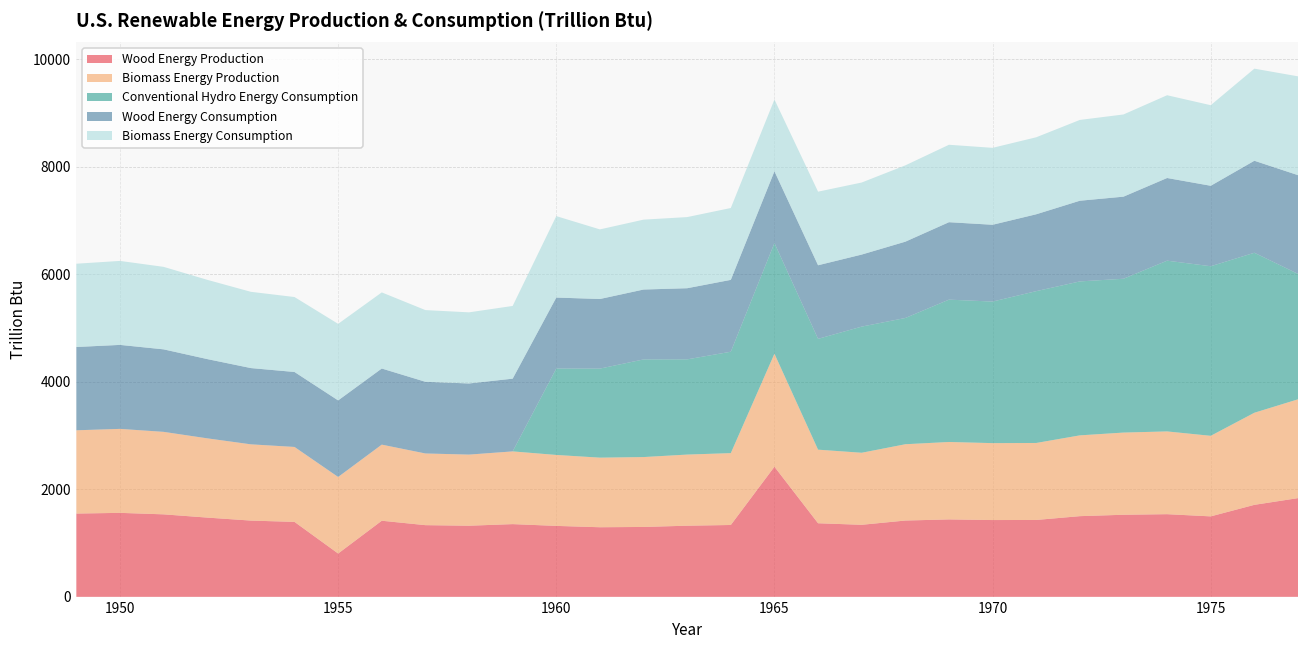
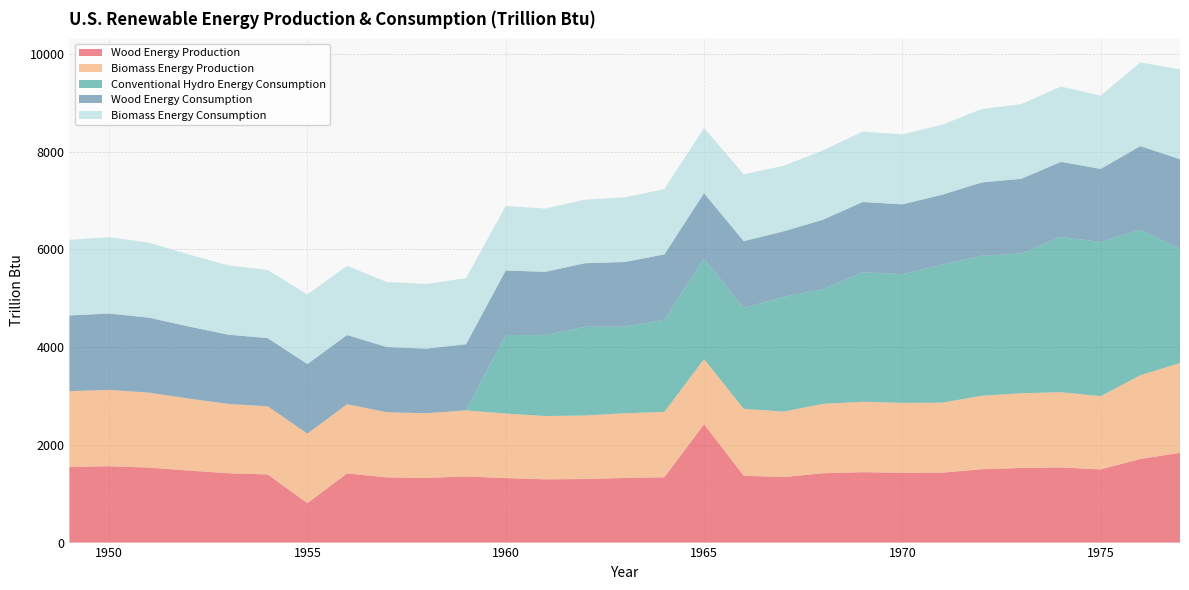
Biomass Energy Consumption, 1960: 1500 -> 1300
Biomass Energy Production, 1965: 2100 -> 1300
